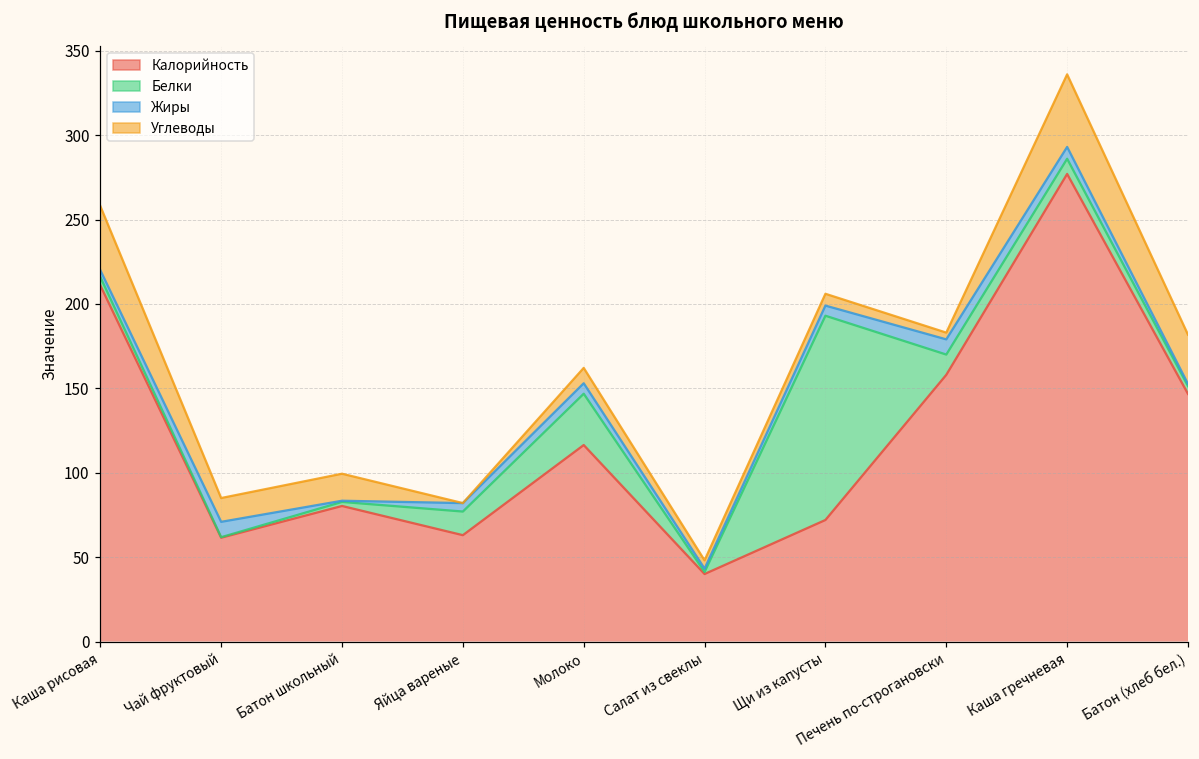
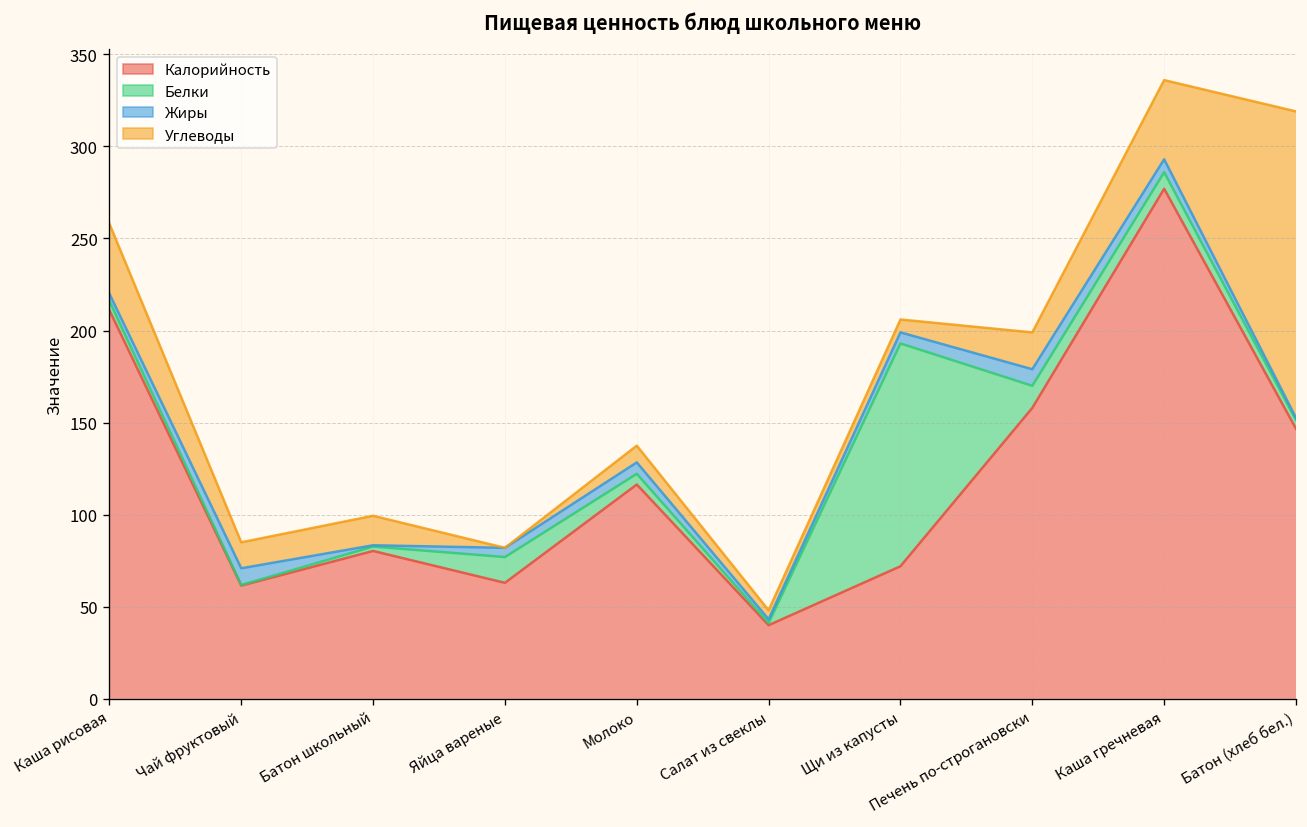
Белки, Молоко: 30 -> 6
Углеводы, Печень по-строгановски: 4 -> 20
Углеводы, Батон (хлеб бел.): 29 -> 166
